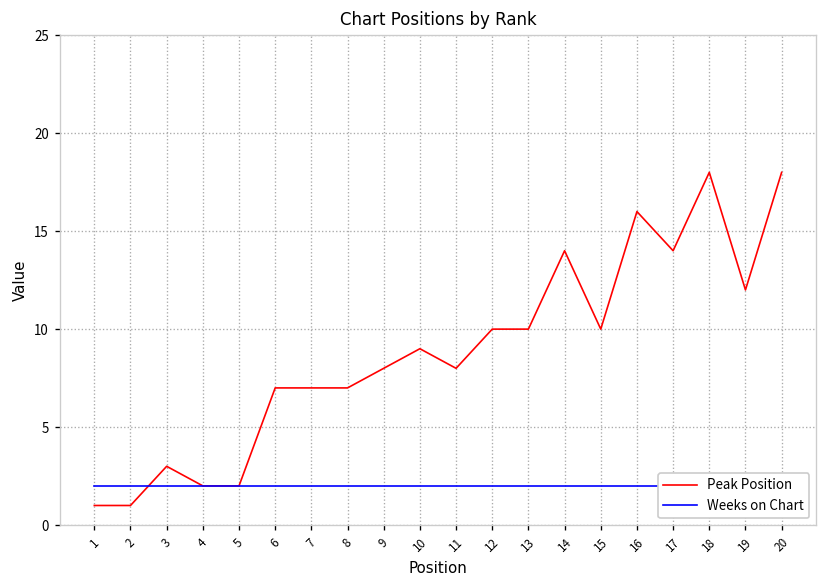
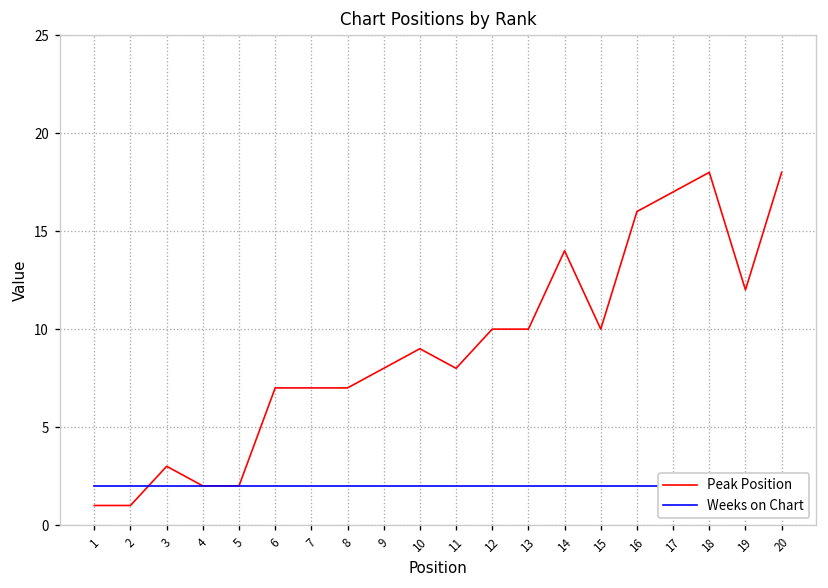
Peak Position, 17: 14 -> 17
